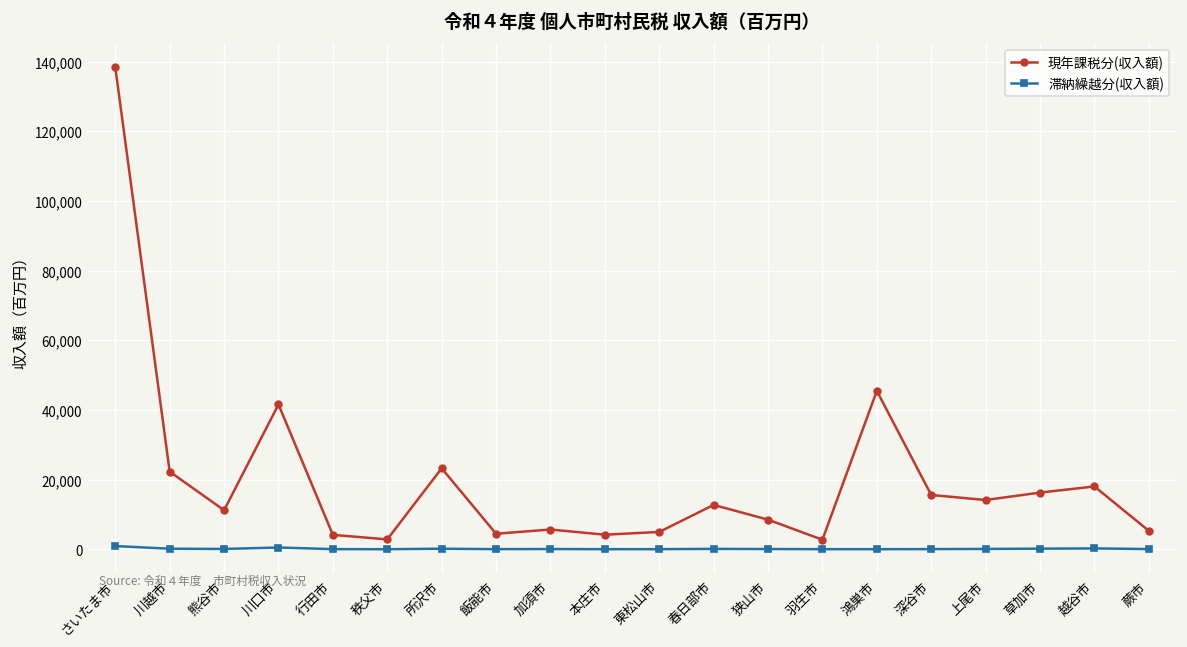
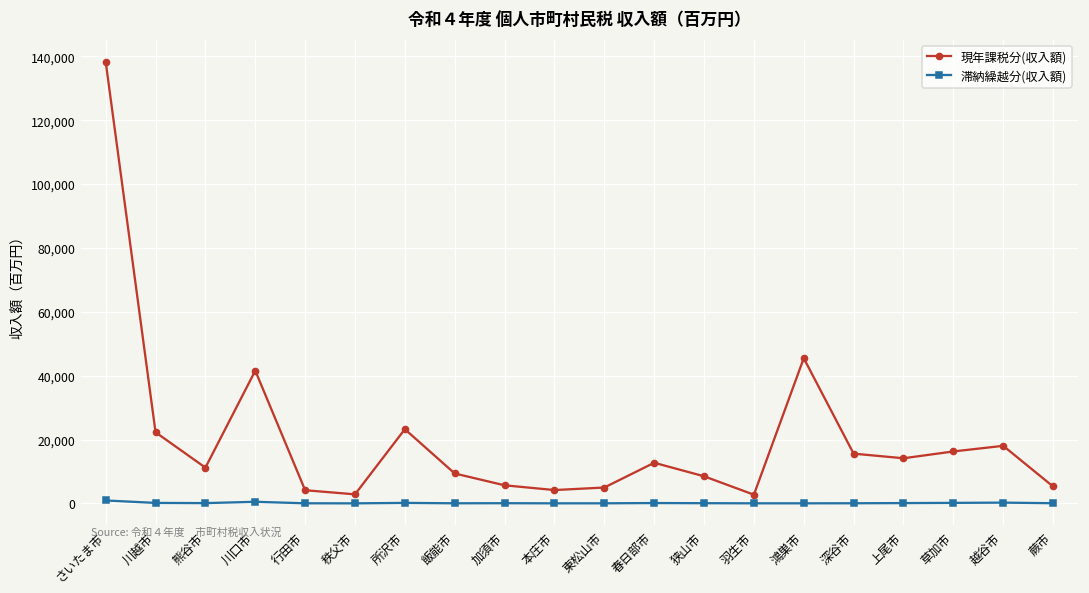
現年課税分(収入額), 飯能市: 4,000 -> 9,000
